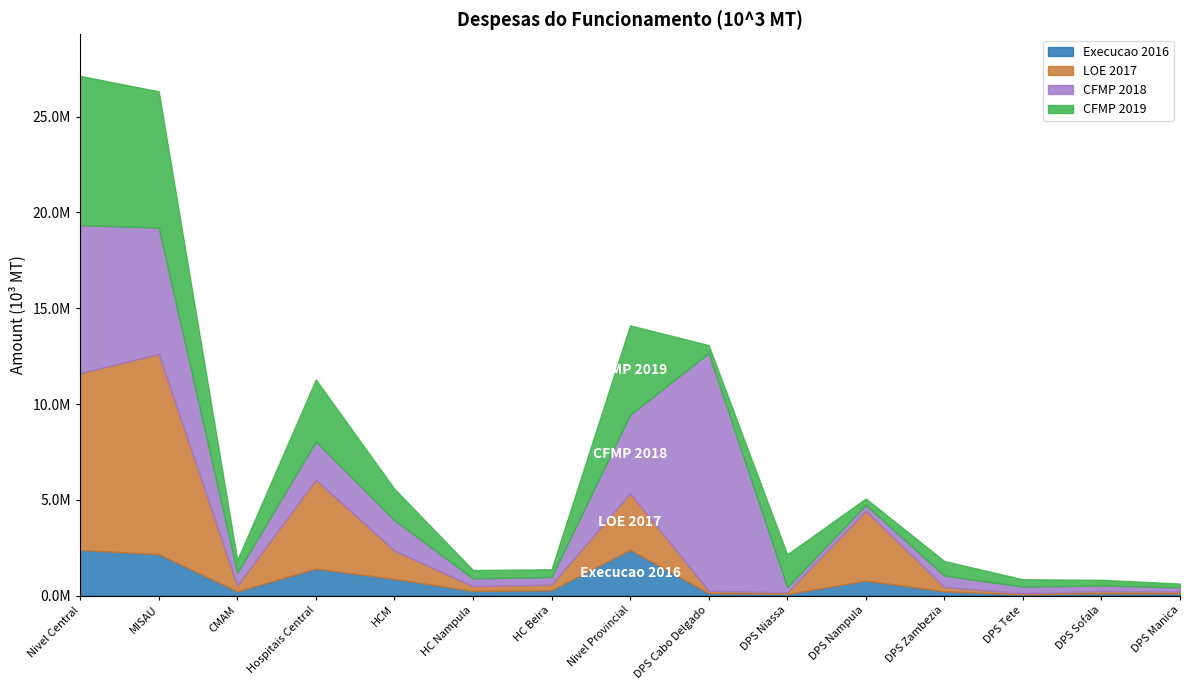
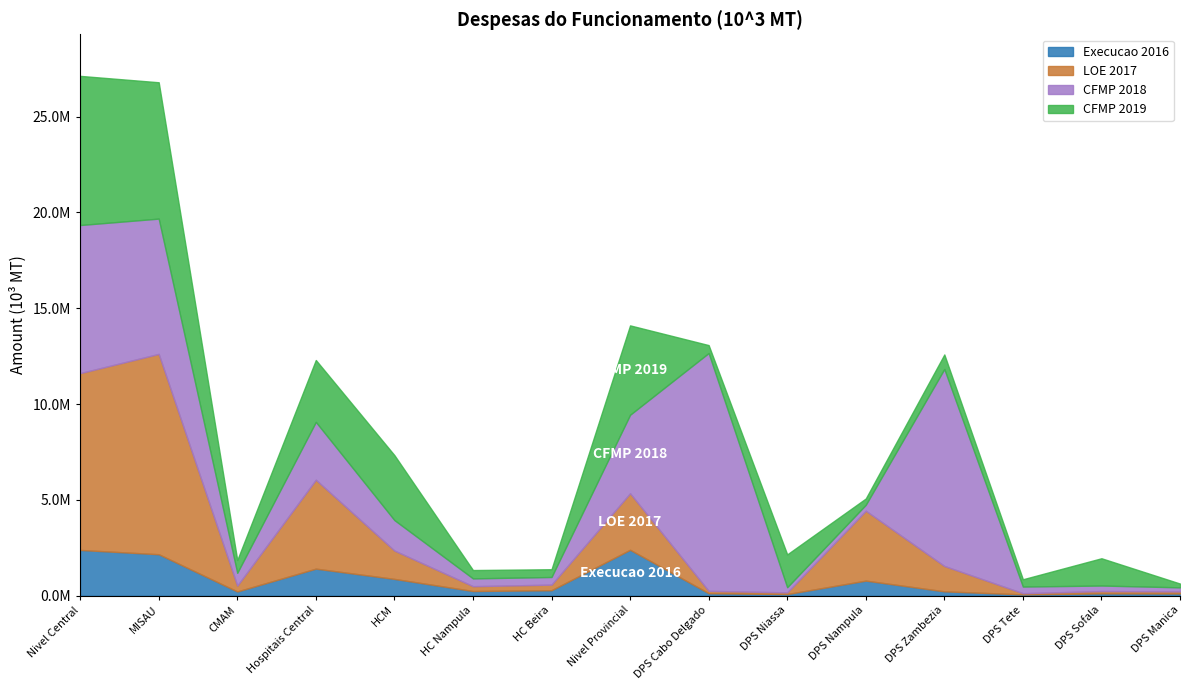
CFMP 2018, MISAU: 6600000 -> 7100000
CFMP 2018, Hospitais Central: 2000000 -> 3000000
CFMP 2019, HCM: 1600000 -> 3400000
LOE 2017, DPS Zambezia: 200000 -> 1300000
CFMP 2018, DPS Zambezia: 600000 -> 10300000
CFMP 2019, DPS Sofala: 300000 -> 1400000
